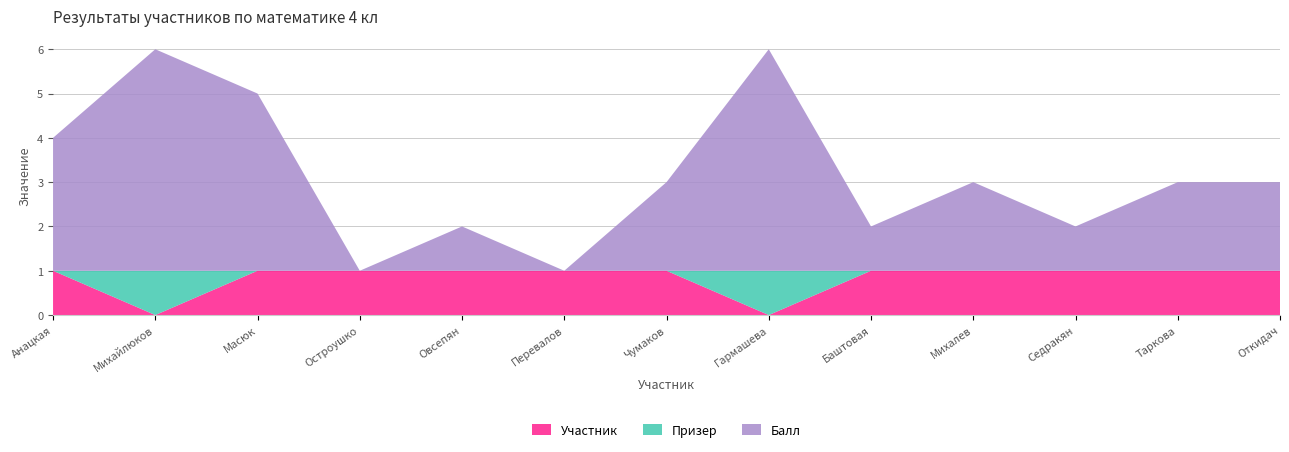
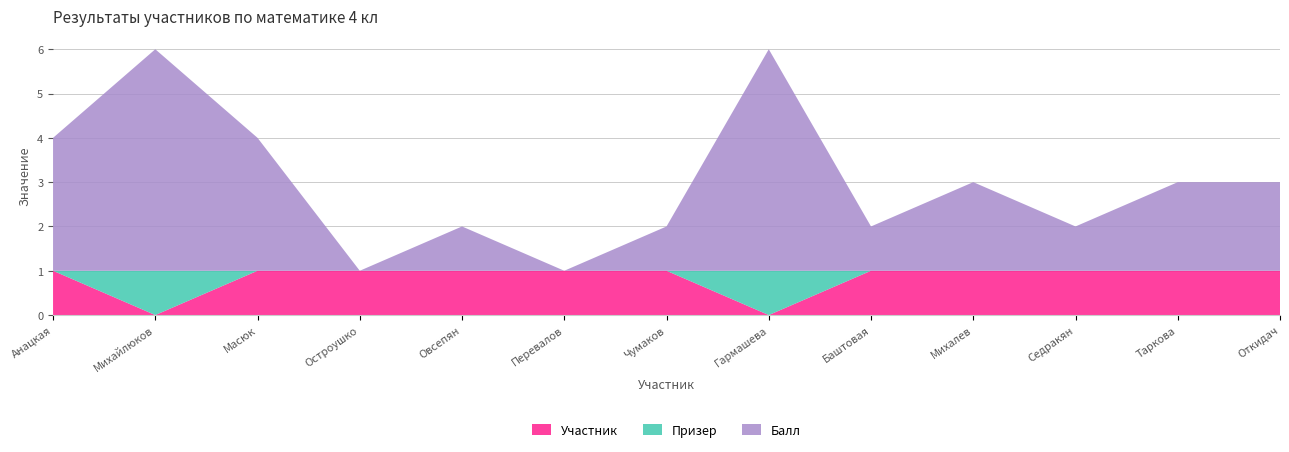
Балл, Масюк: 4 -> 3
Балл, Чумаков: 2 -> 1
